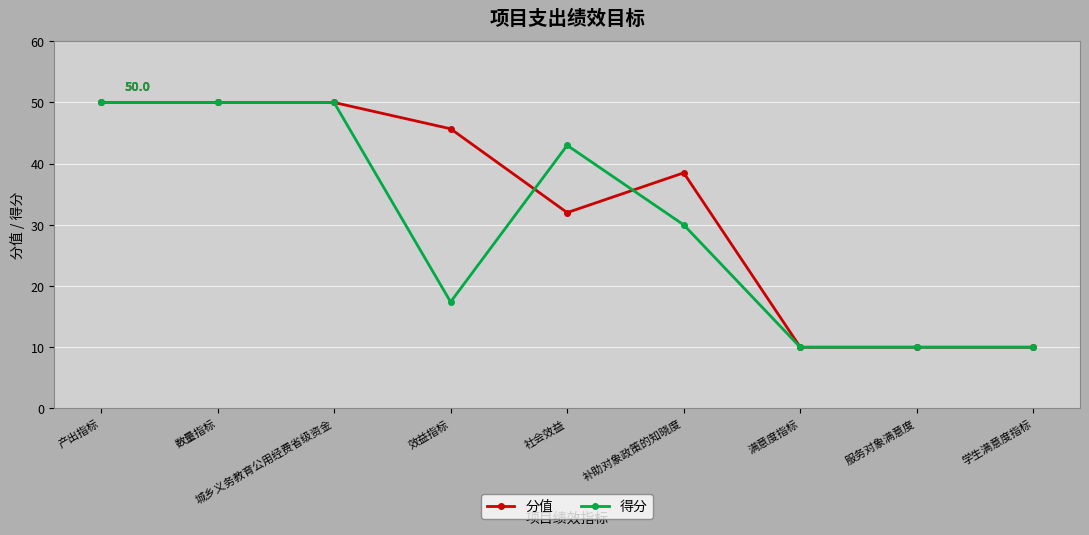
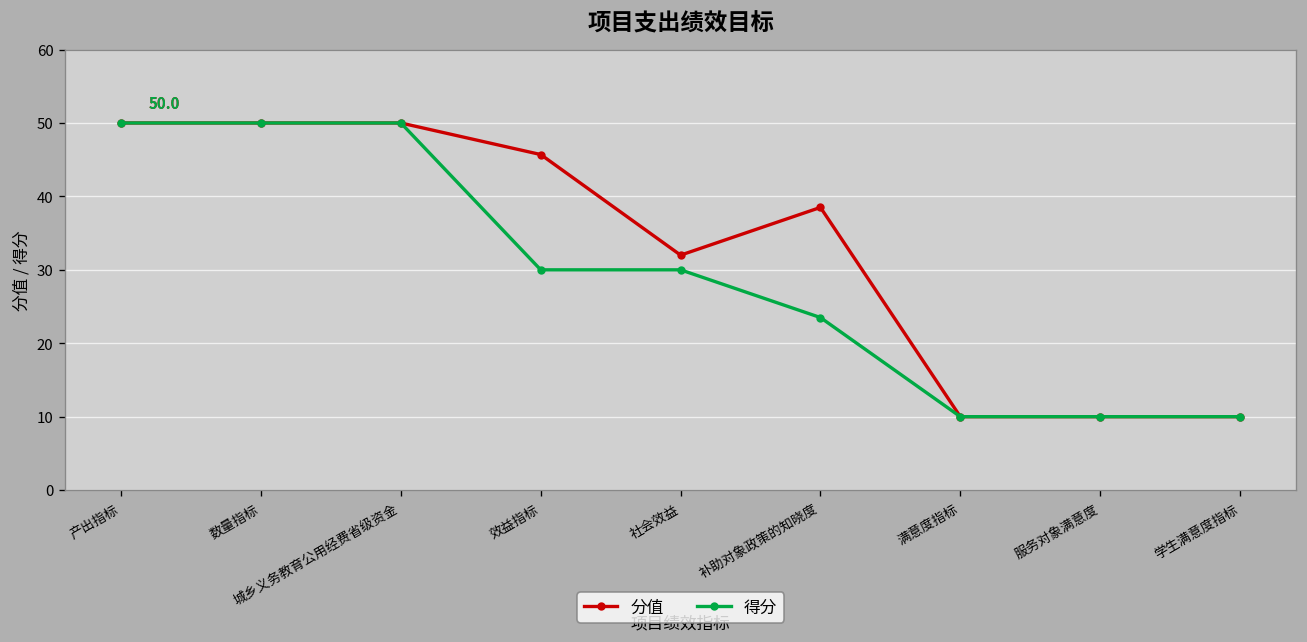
得分, 效益指标: 17 -> 30
得分, 社会效益: 43 -> 30
得分, 补助对象政策的知晓度: 30 -> 24
